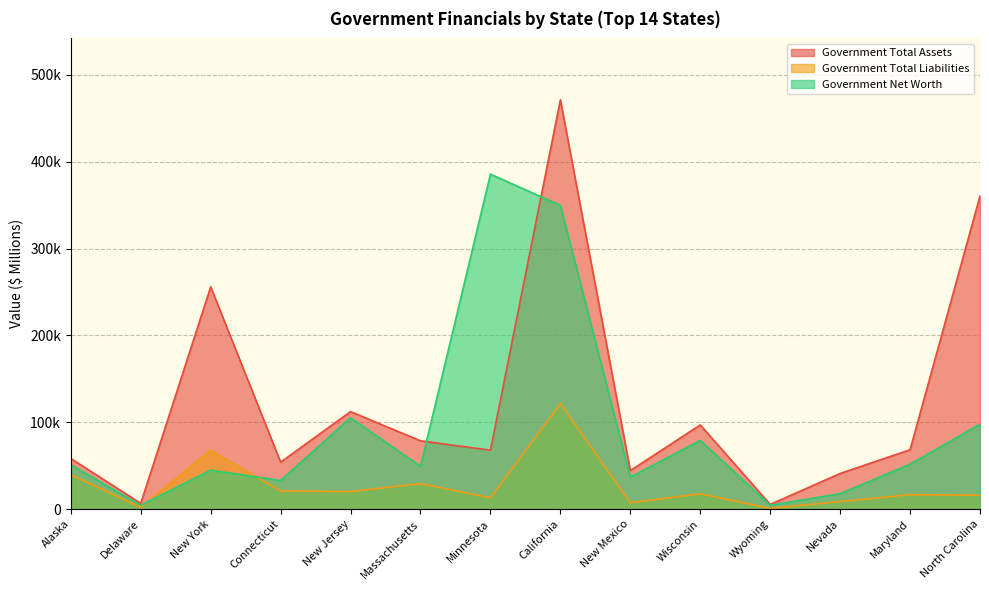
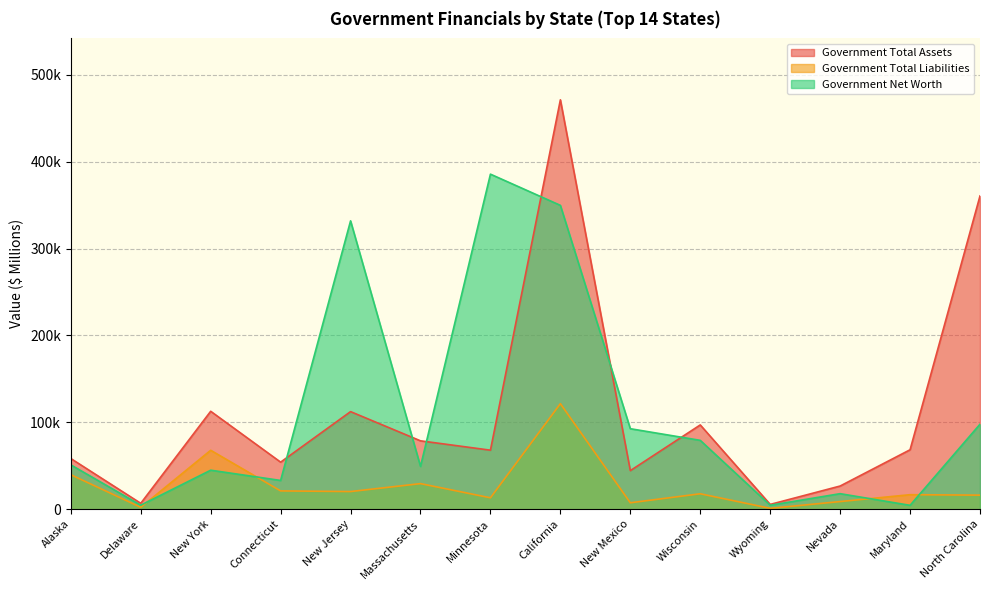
Government Total Assets, New York: 260000 -> 110000
Government Net Worth, New Jersey: 110000 -> 330000
Government Net Worth, New Mexico: 40000 -> 90000
Government Total Assets, Nevada: 40000 -> 30000
Government Net Worth, Maryland: 50000 -> 0
